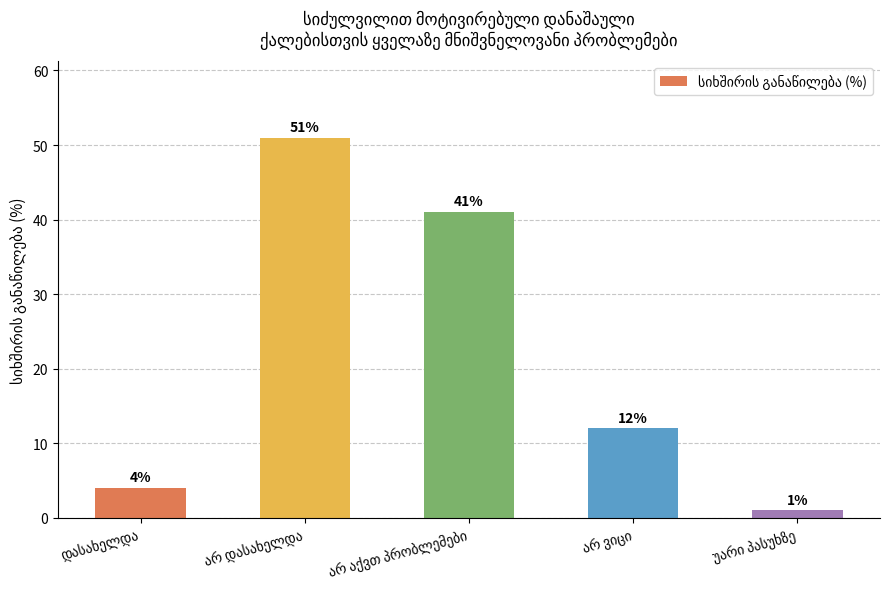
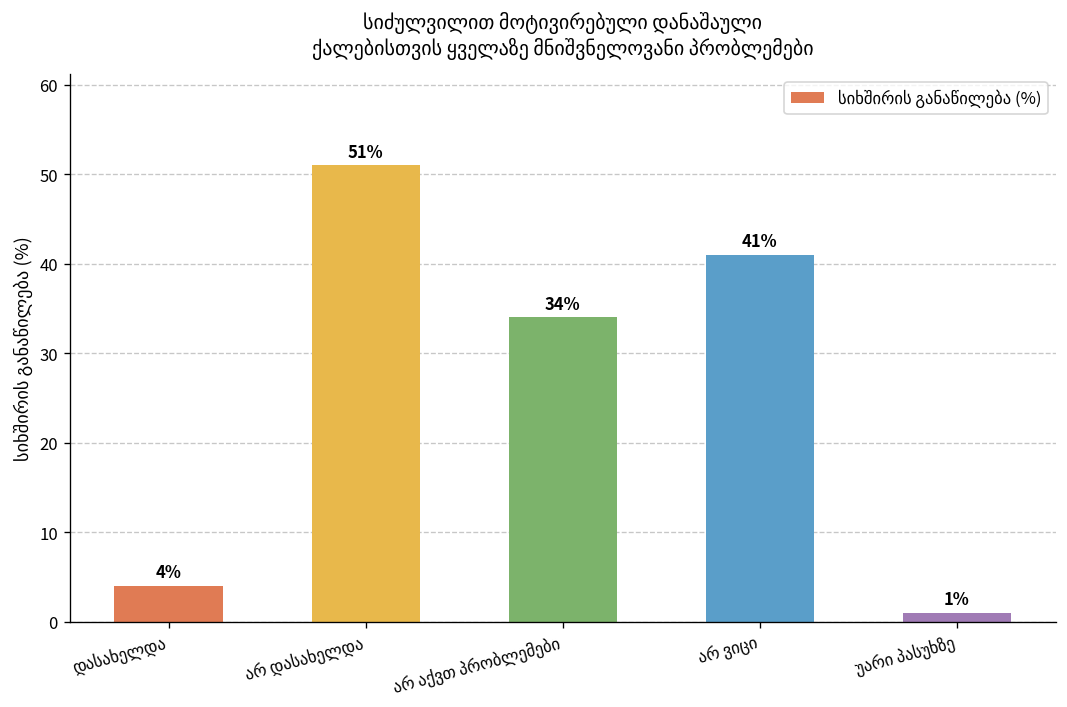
არ აქვთ პრობლემები: 41% -> 34%
არ ვიცი: 12% -> 41%
